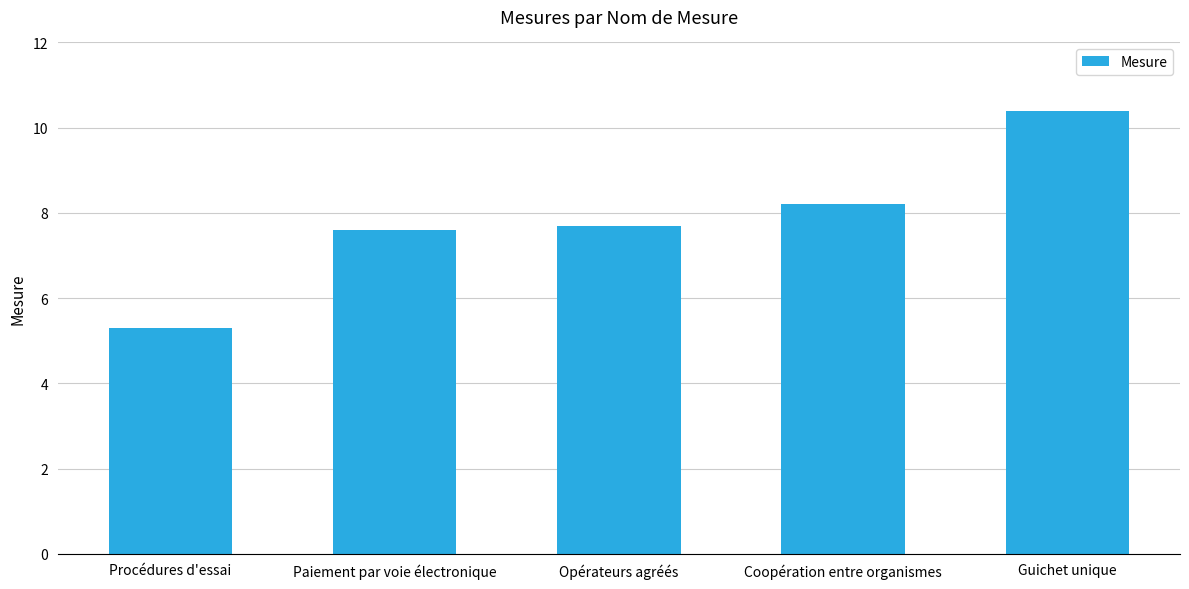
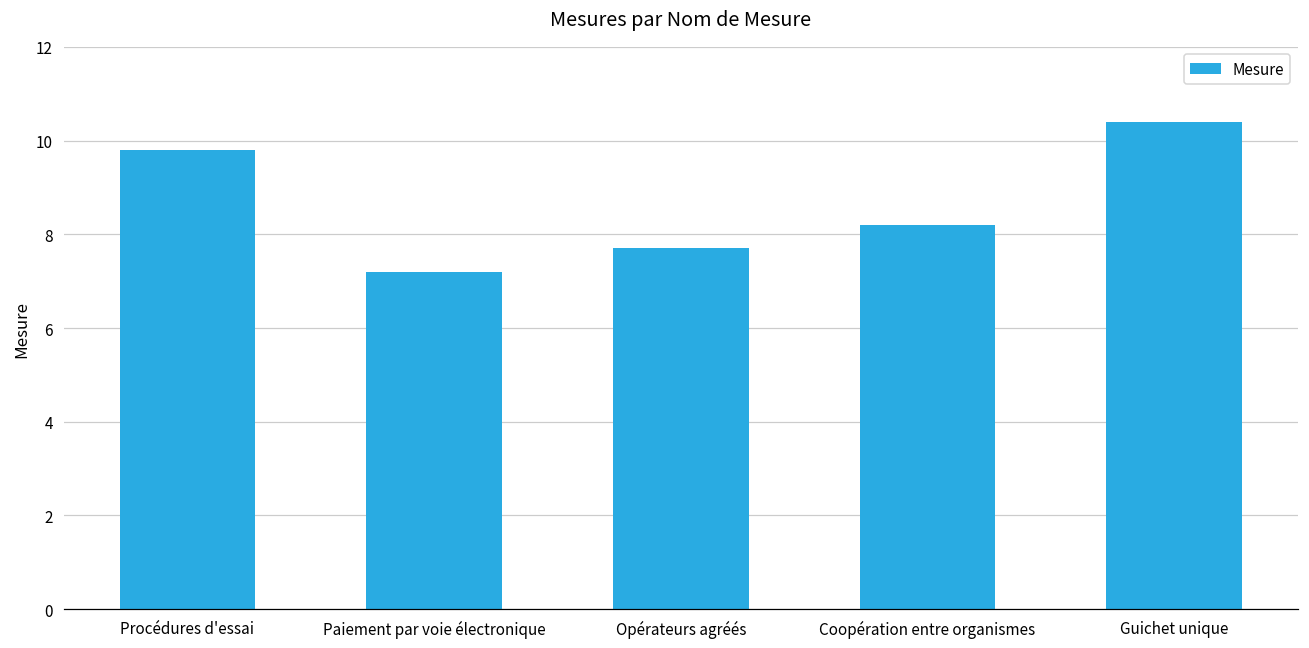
Procédures d'essai: 5.3 -> 9.8
Paiement par voie électronique: 7.6 -> 7.2
